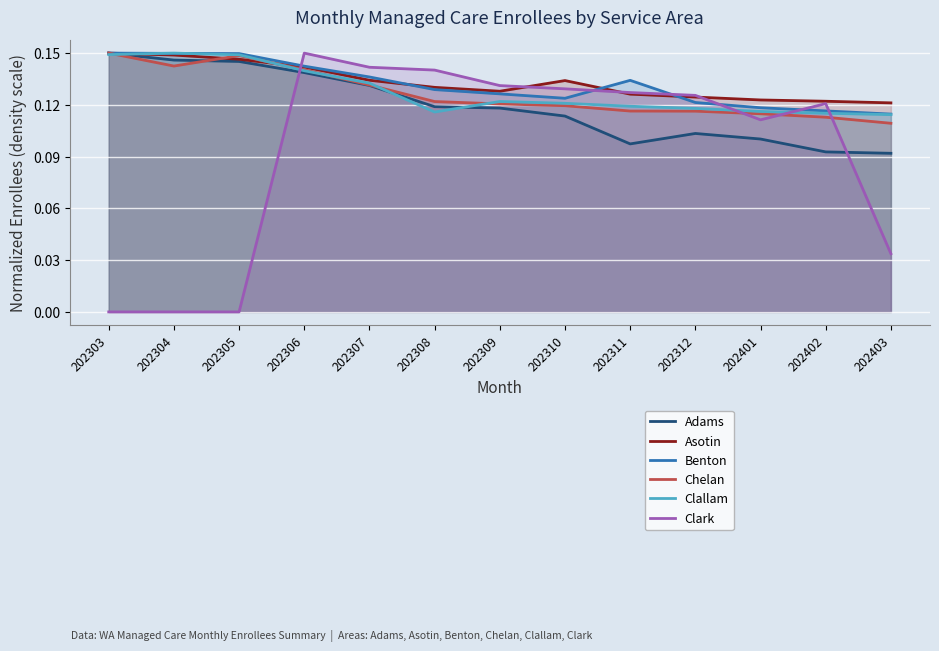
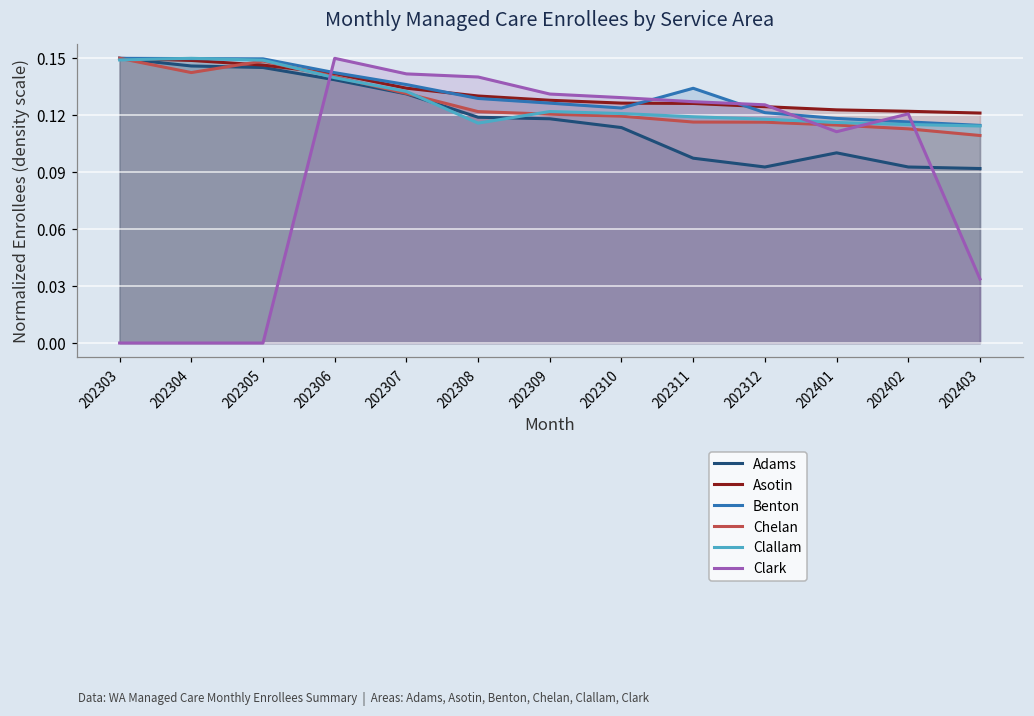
Asotin, 202310: 0.134 -> 0.126
Adams, 202312: 0.103 -> 0.093
